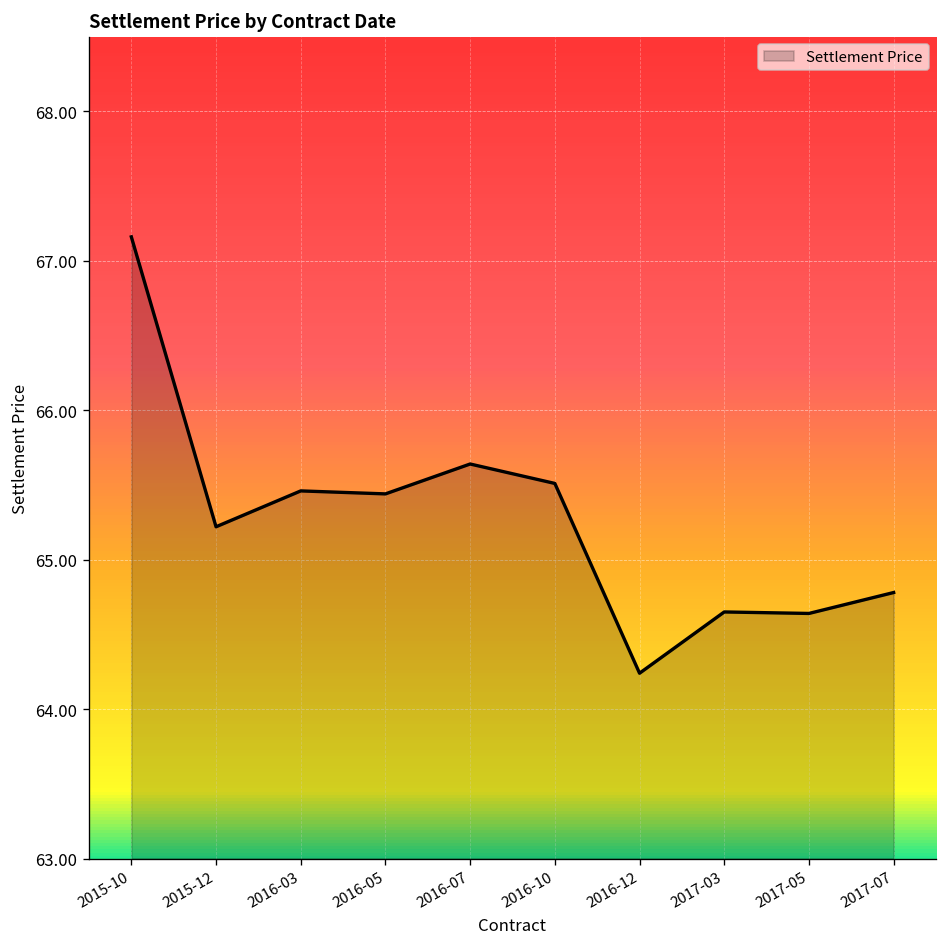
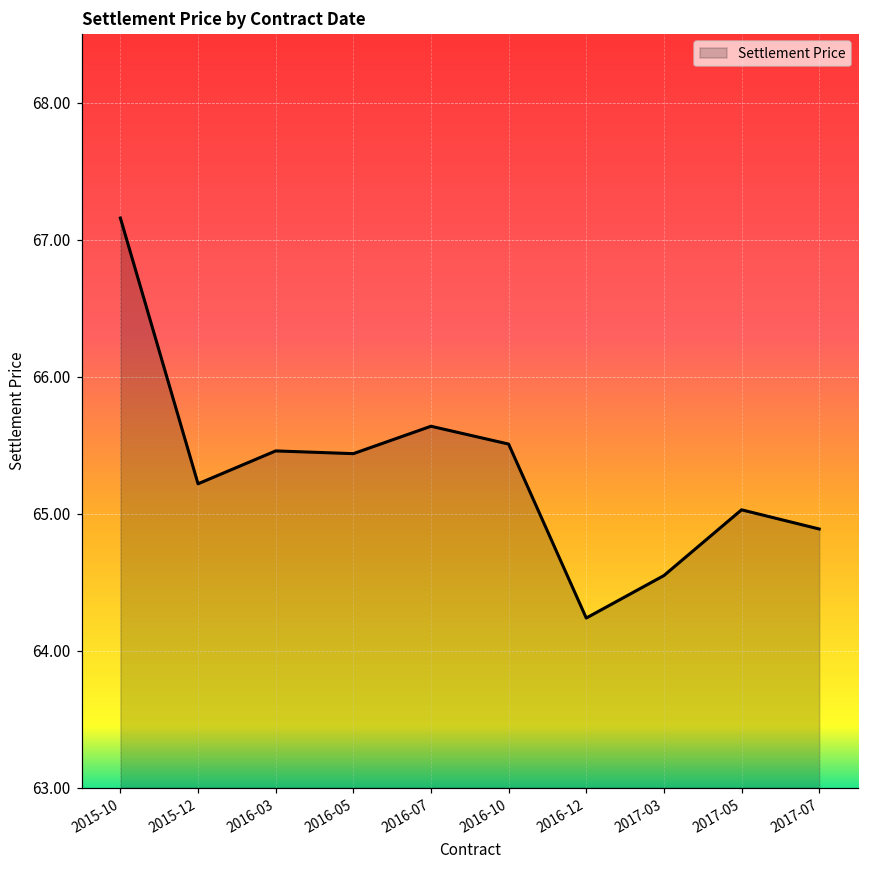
2017-03: 64.65 -> 64.55
2017-05: 64.64 -> 65.03
2017-07: 64.78 -> 64.89
